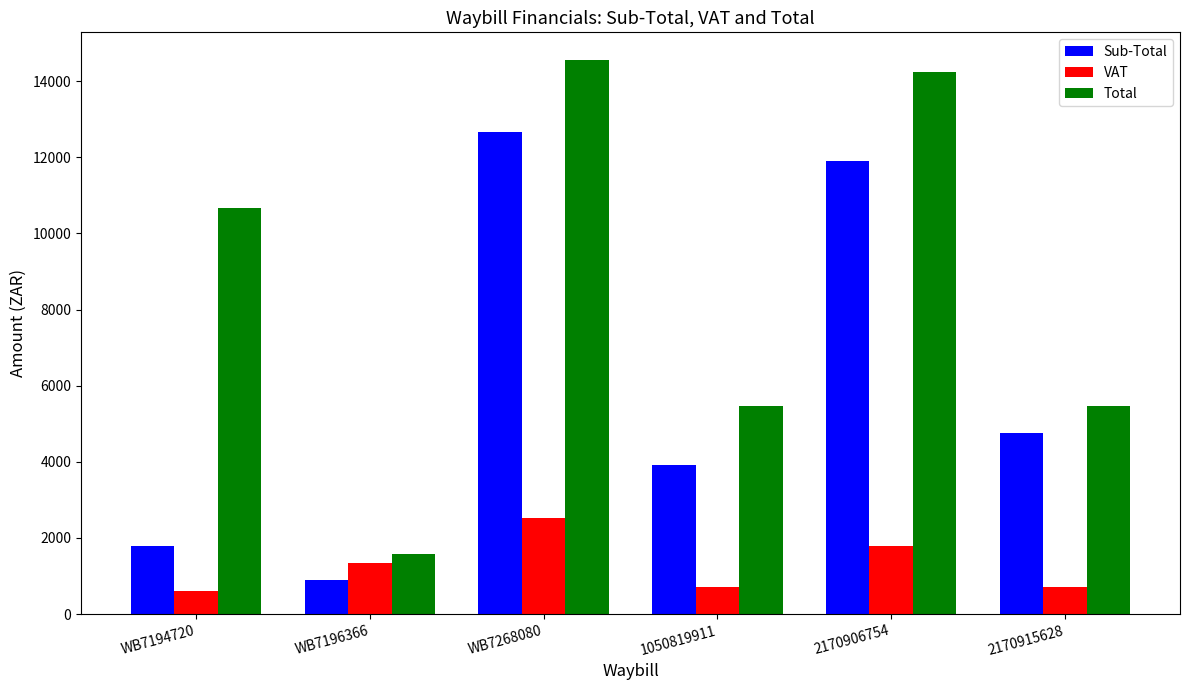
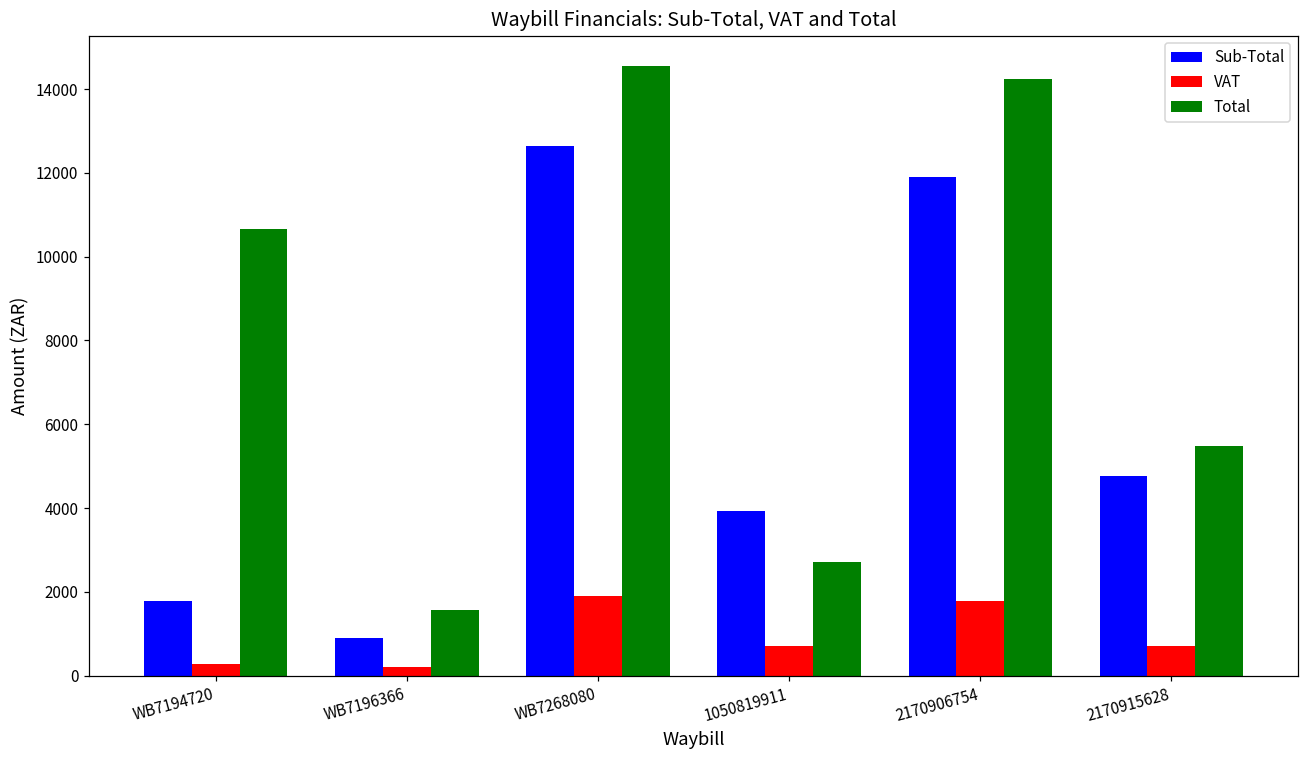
VAT, WB7194720: 600 -> 300
VAT, WB7196366: 1300 -> 200
VAT, WB7268080: 2500 -> 1900
Total, 1050819911: 5500 -> 2700
